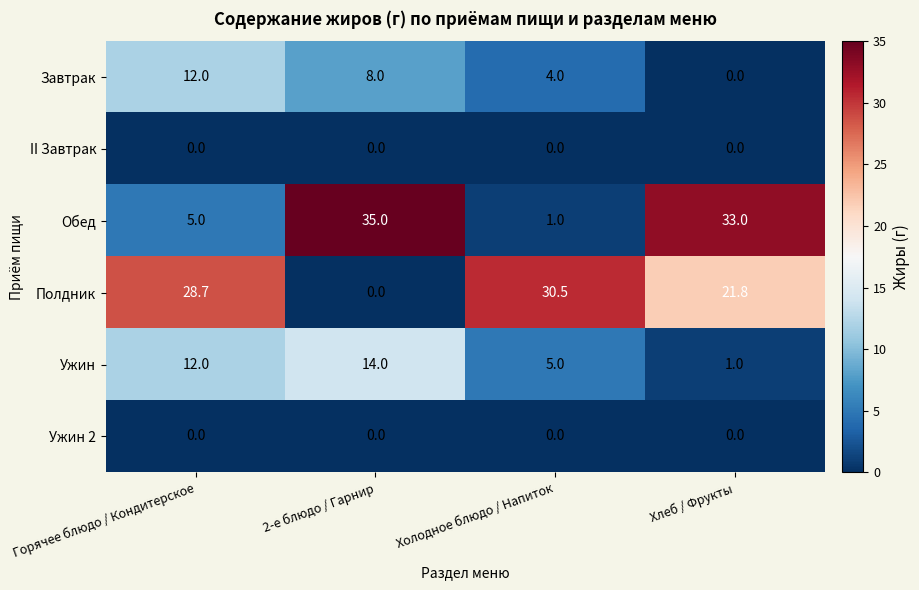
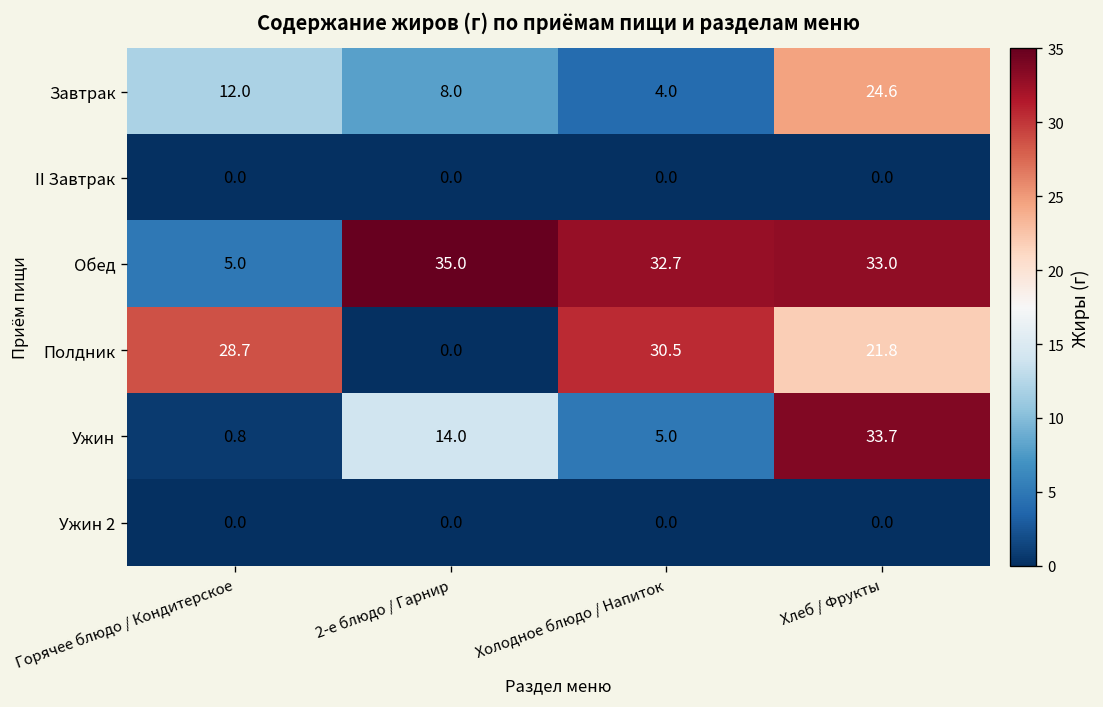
Завтрак, Хлеб / Фрукты: 0.0 -> 24.6
Обед, Холодное блюдо / Напиток: 1.0 -> 32.7
Ужин, Горячее блюдо / Кондитерское: 12.0 -> 0.8
Ужин, Хлеб / Фрукты: 1.0 -> 33.7
